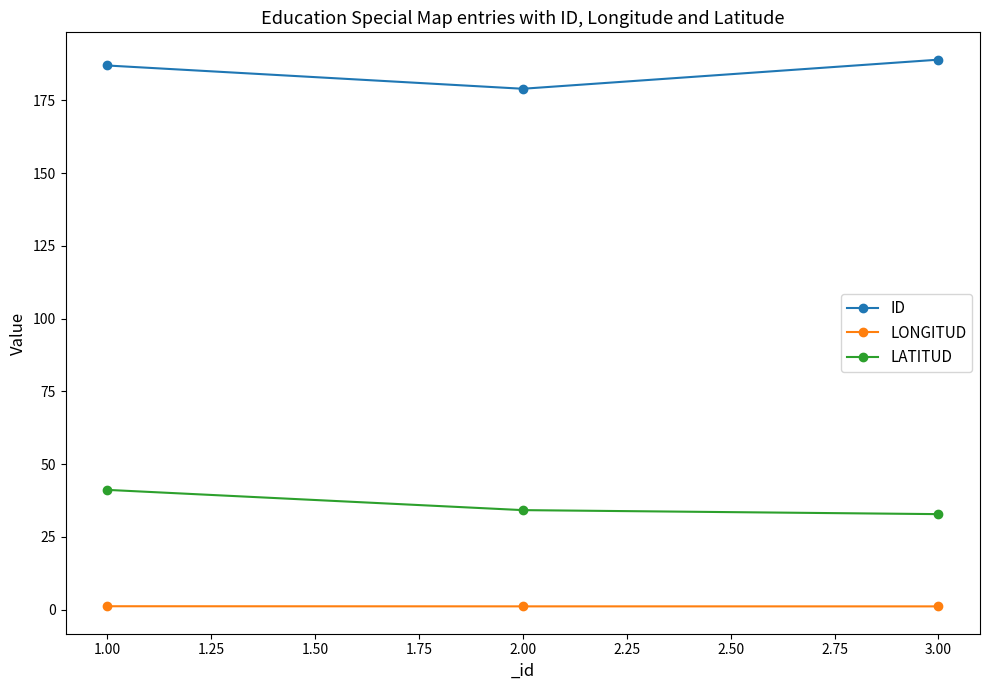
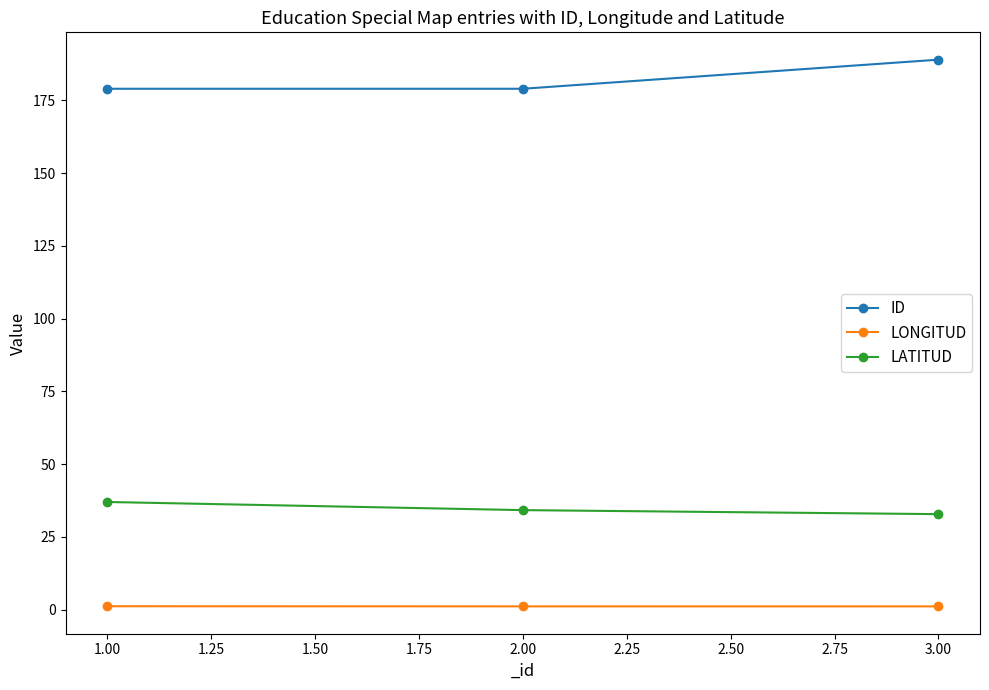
ID, 1.00: 187 -> 179
LATITUD, 1.00: 41 -> 37
